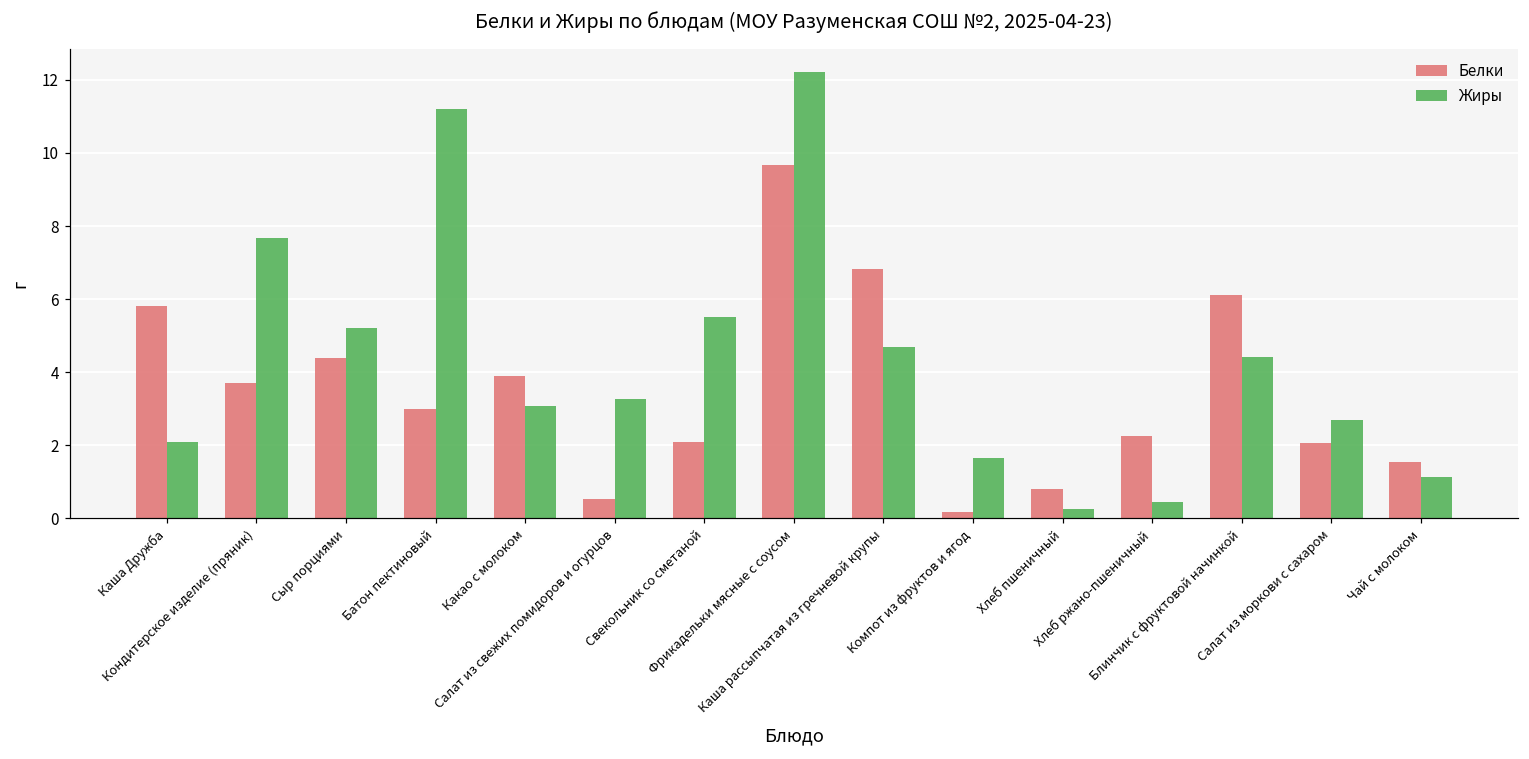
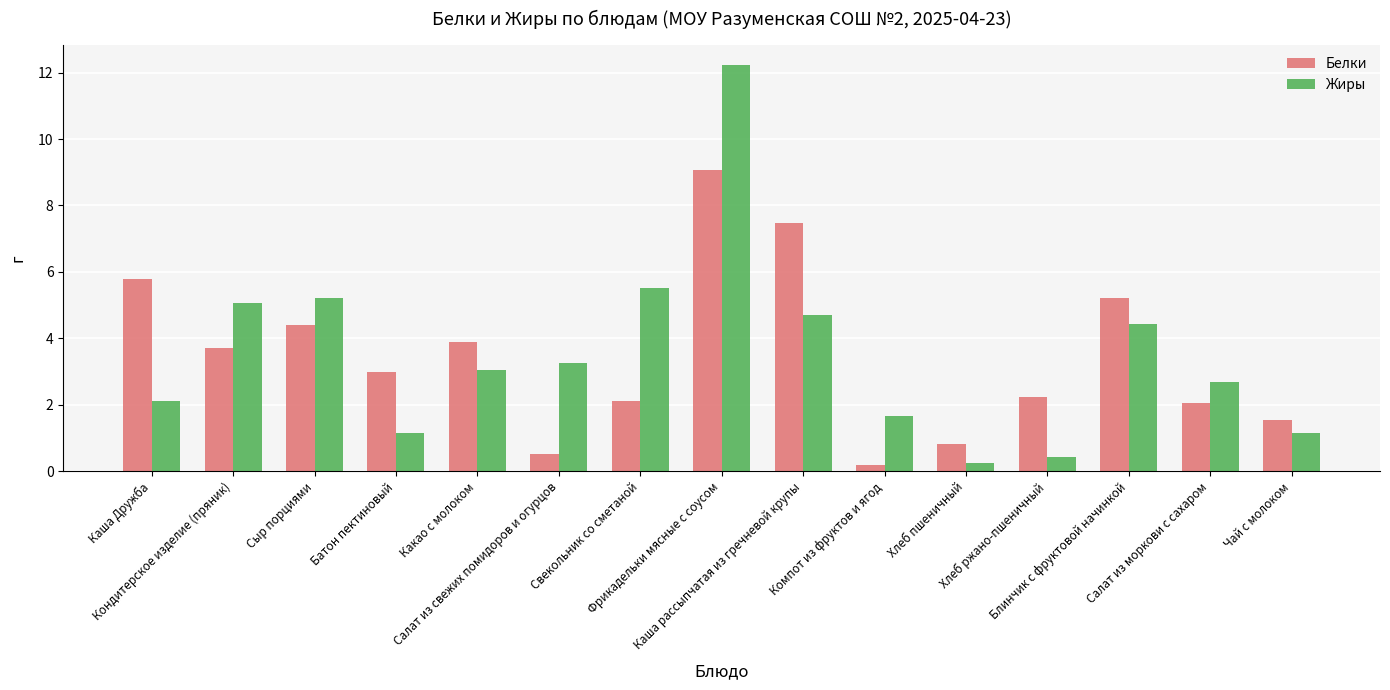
Жиры, Кондитерское изделие (пряник): 7.7 -> 5.1
Жиры, Батон пектиновый: 11.2 -> 1.2
Белки, Фрикадельки мясные с соусом: 9.7 -> 9.1
Белки, Каша рассыпчатая из гречневой крупы: 6.8 -> 7.5
Белки, Блинчик с фруктовой начинкой: 6.1 -> 5.2
